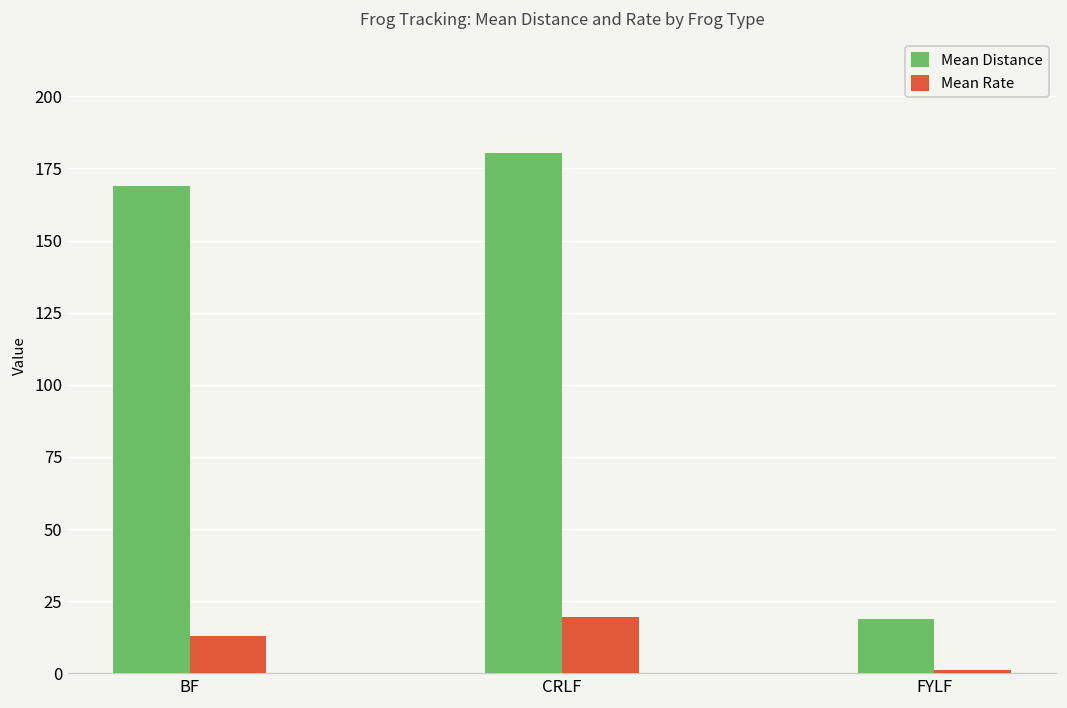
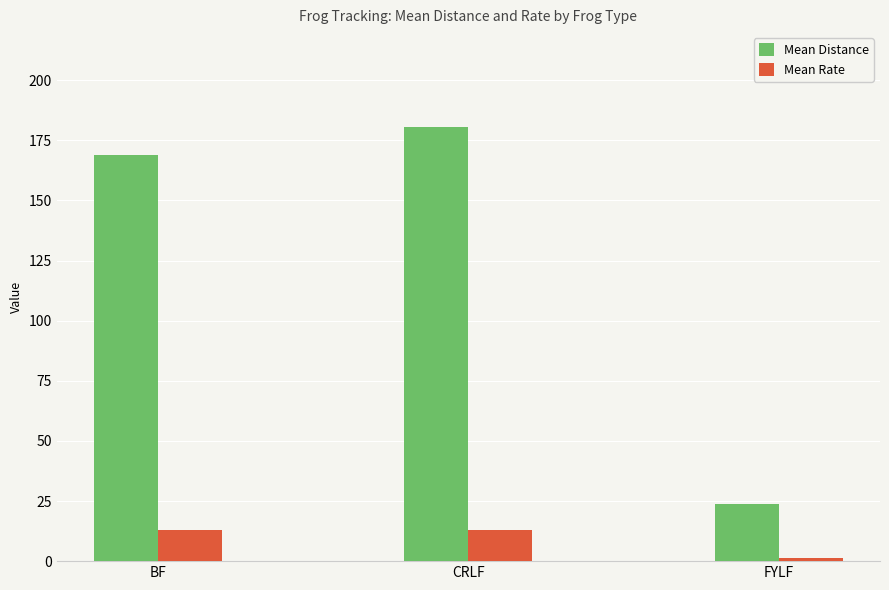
Mean Rate, CRLF: 20 -> 13
Mean Distance, FYLF: 19 -> 24
